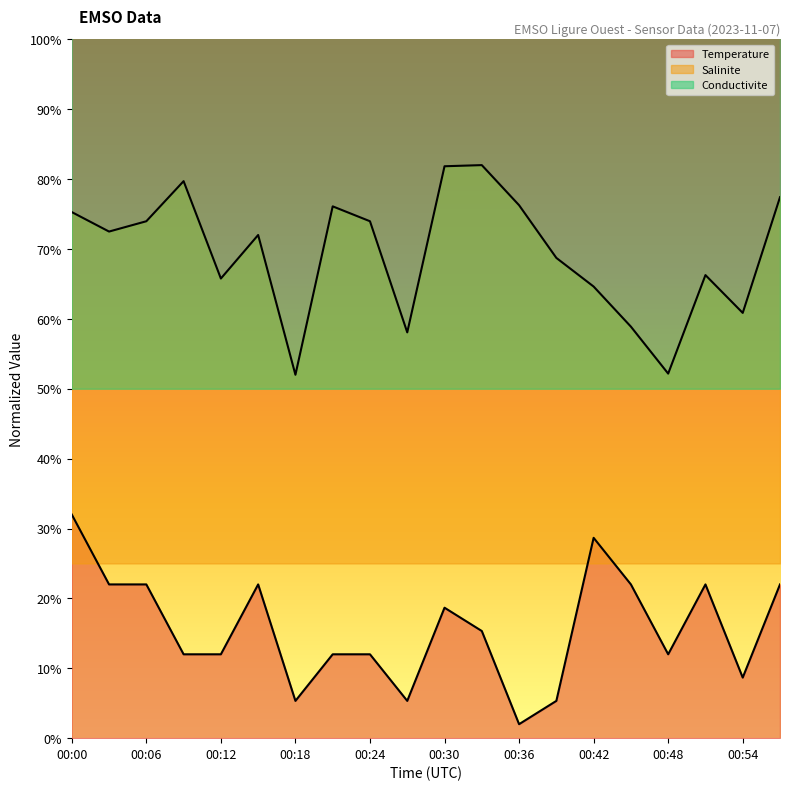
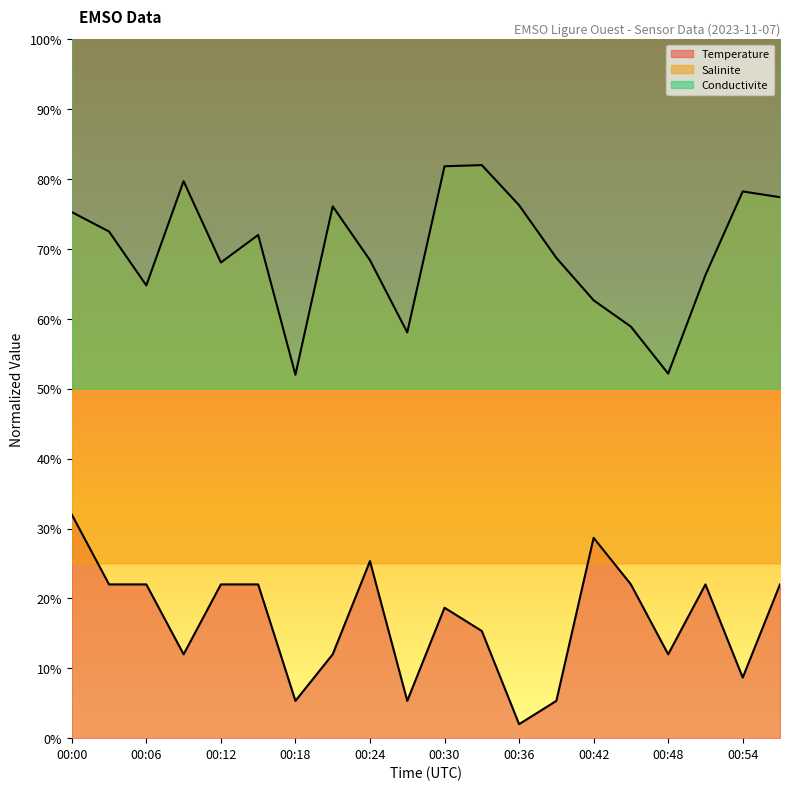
Salinite, 00:06: 74% -> 65%
Temperature, 00:12: 12% -> 22%
Salinite, 00:12: 66% -> 68%
Temperature, 00:24: 12% -> 25%
Salinite, 00:24: 74% -> 68%
Salinite, 00:42: 65% -> 63%
Salinite, 00:54: 61% -> 78%
